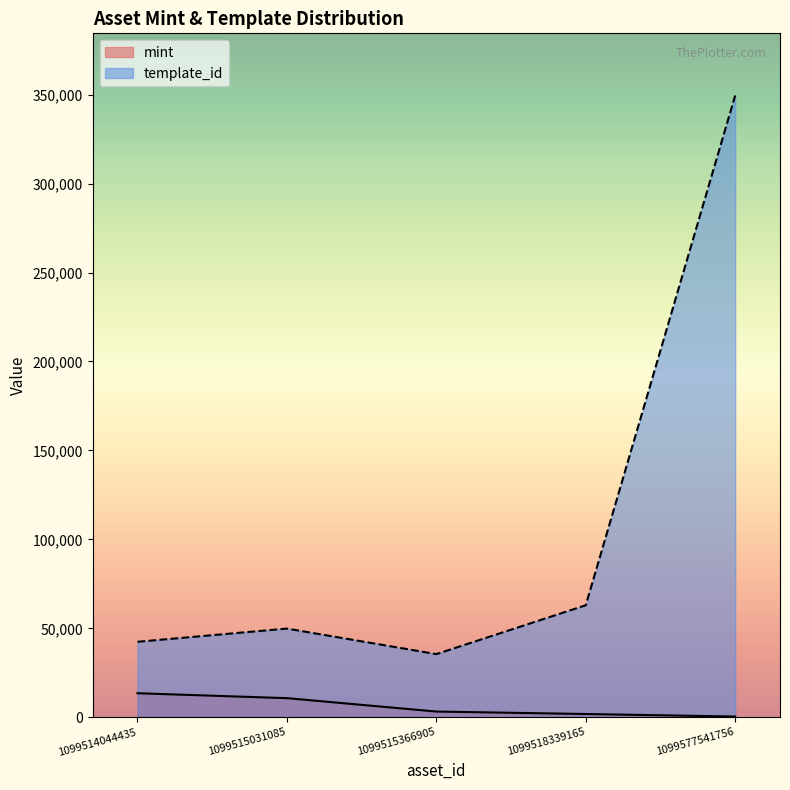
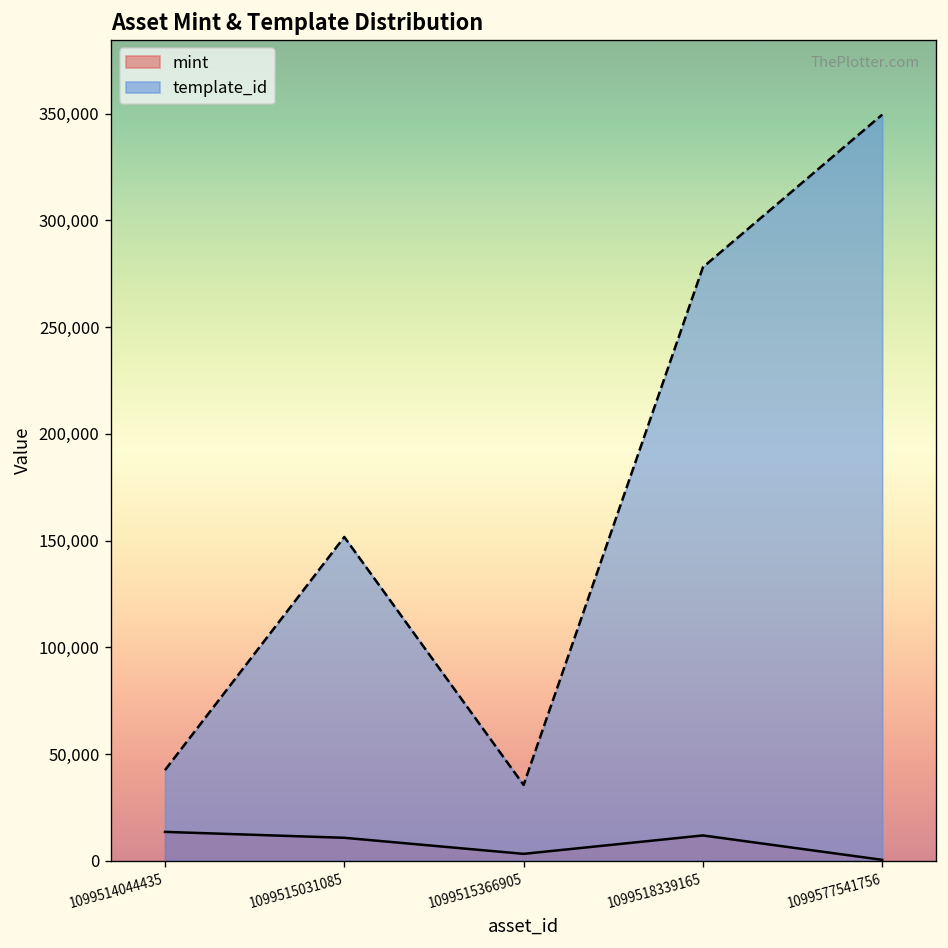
template_id, 1099515031085: 50,000 -> 152,000
mint, 1099518339165: 2,000 -> 12,000
template_id, 1099518339165: 63,000 -> 278,000
